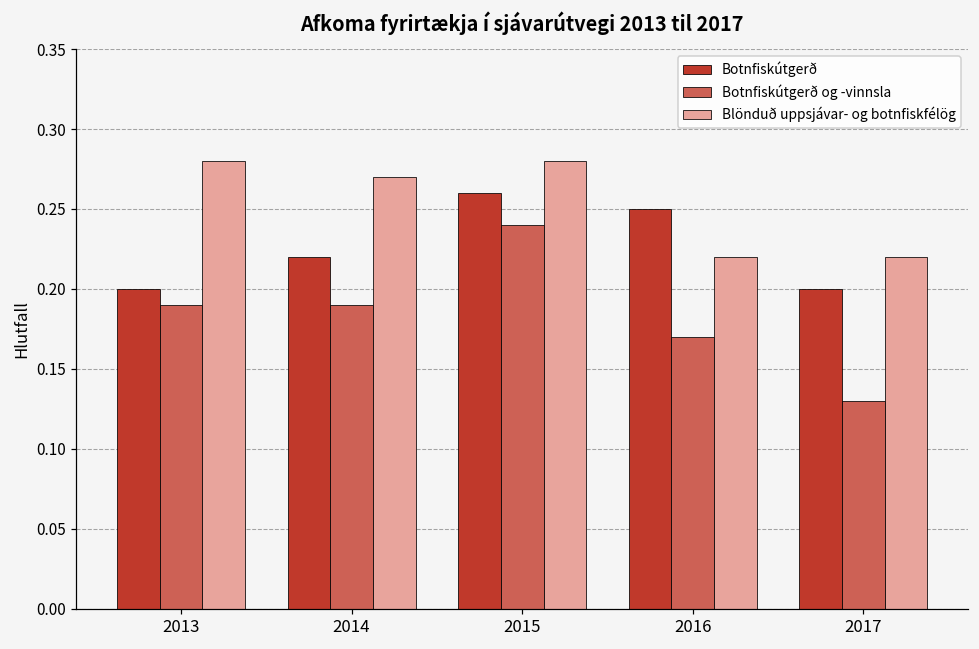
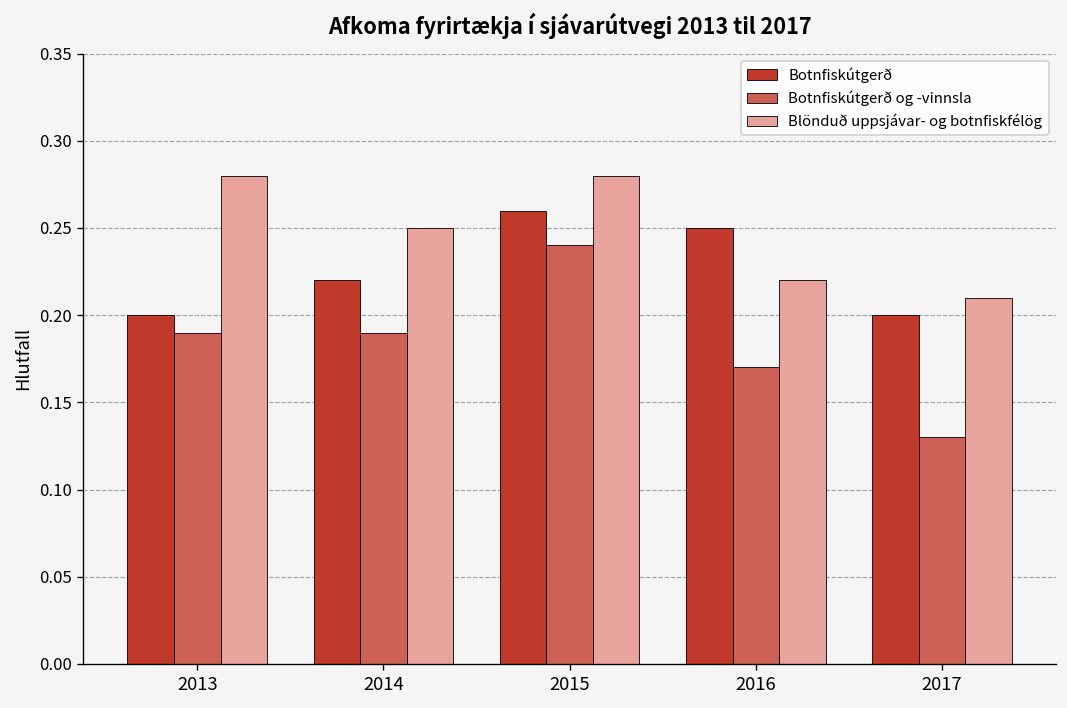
Blönduð uppsjávar- og botnfiskfélög, 2014: 0.27 -> 0.25
Blönduð uppsjávar- og botnfiskfélög, 2017: 0.22 -> 0.21
